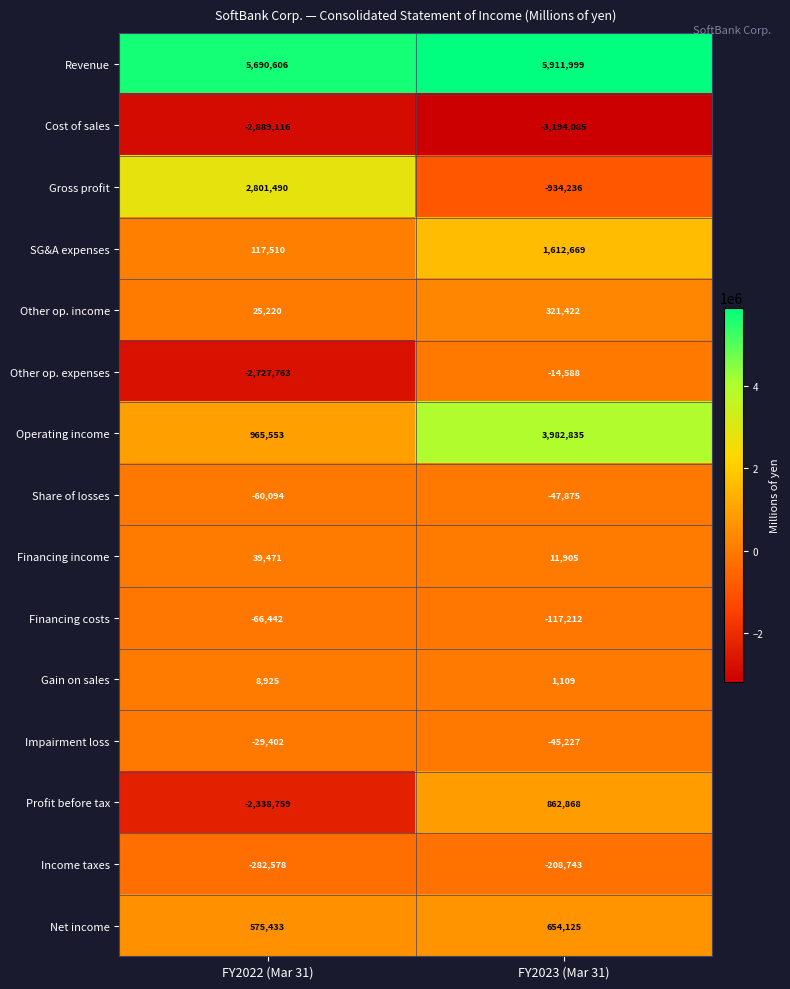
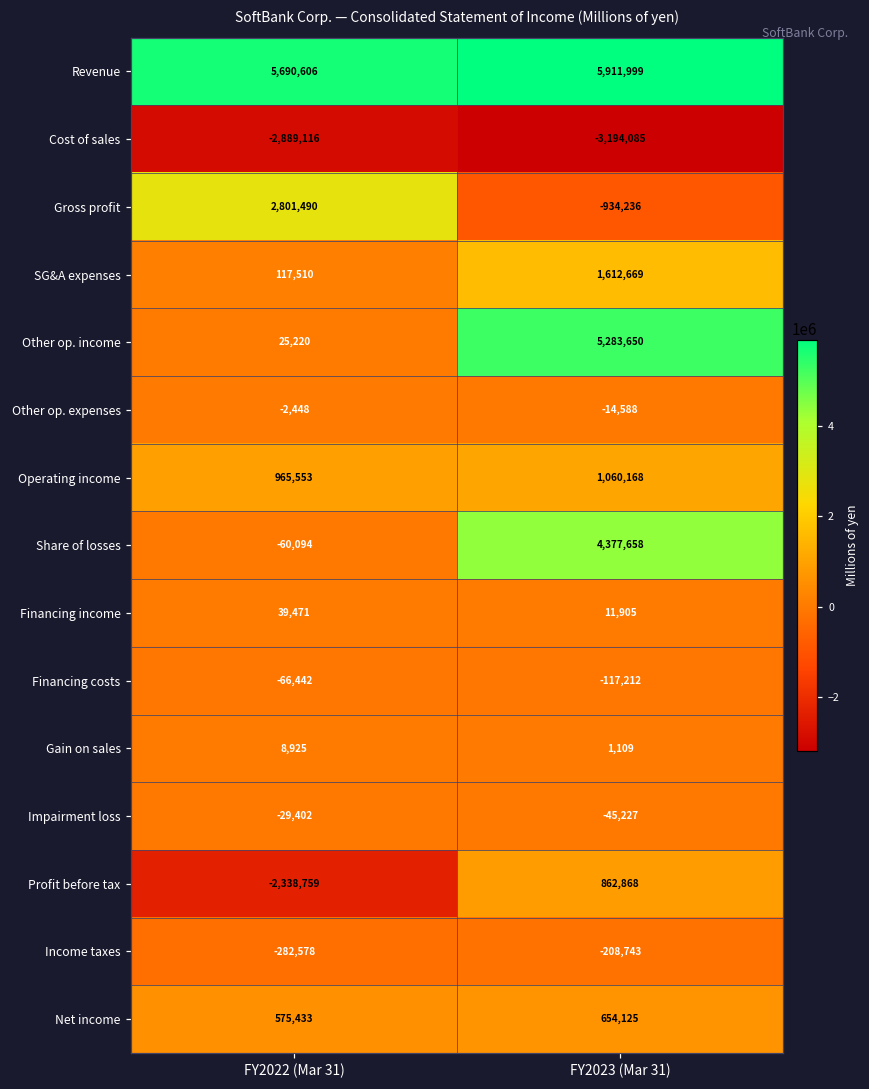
Other op. income, FY2023 (Mar 31): 321,422 -> 5,283,650
Other op. expenses, FY2022 (Mar 31): -2,727,763 -> -2,448
Operating income, FY2023 (Mar 31): 3,982,835 -> 1,060,168
Share of losses, FY2023 (Mar 31): -47,875 -> 4,377,658
